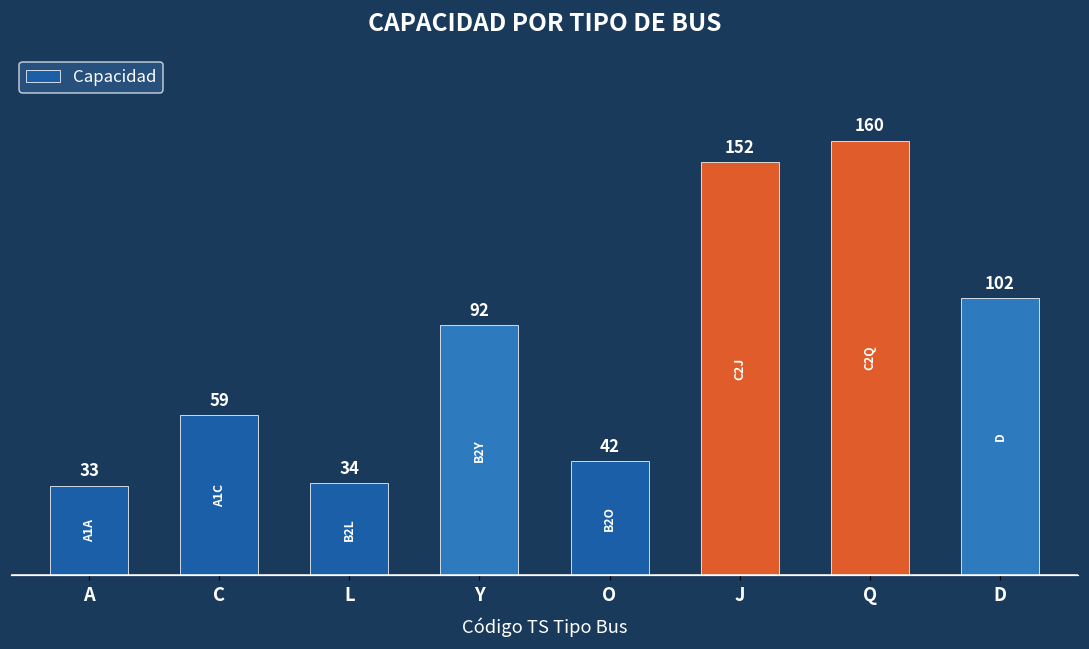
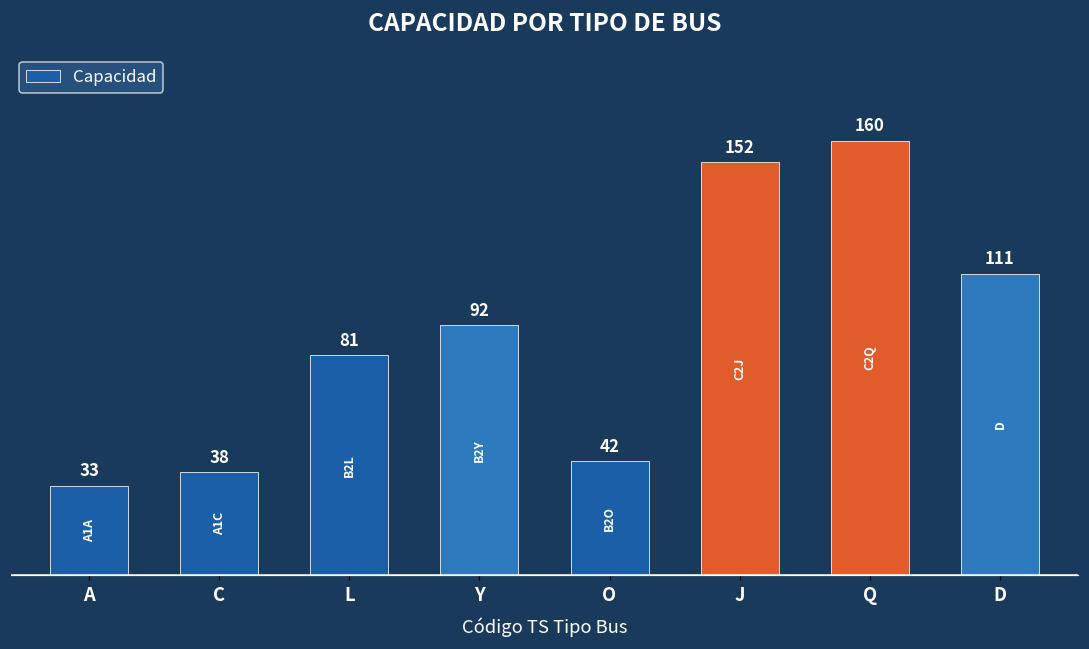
C: 59 -> 38
L: 34 -> 81
D: 102 -> 111
